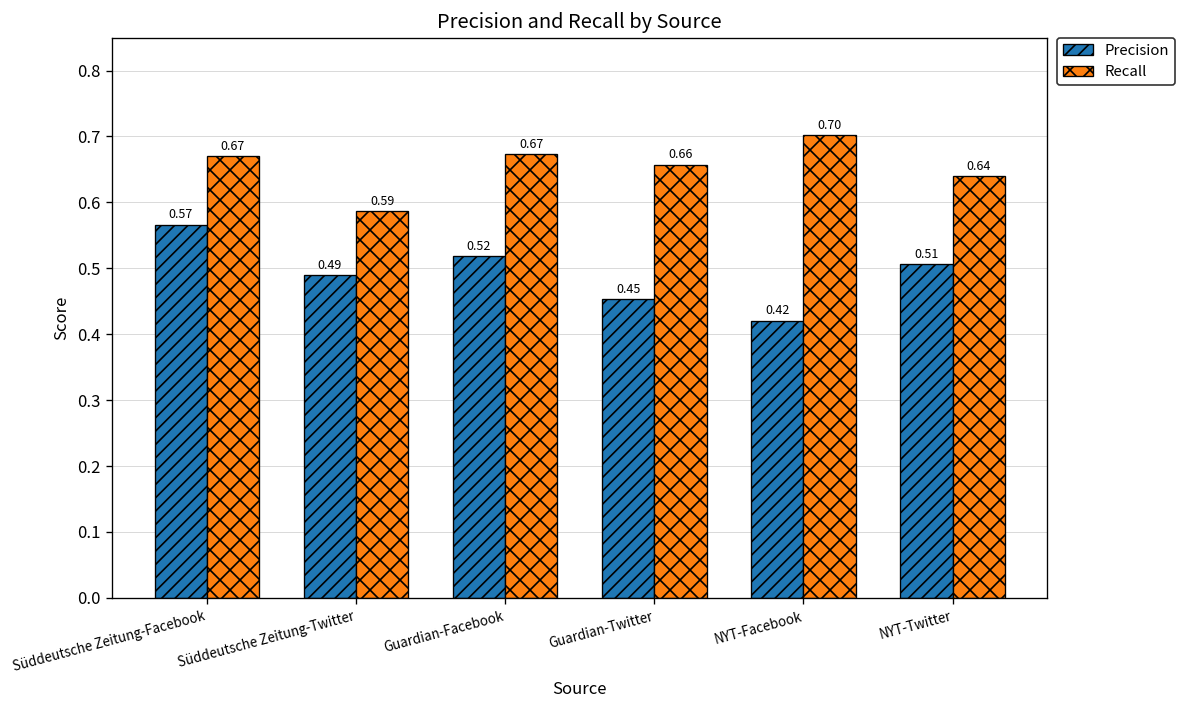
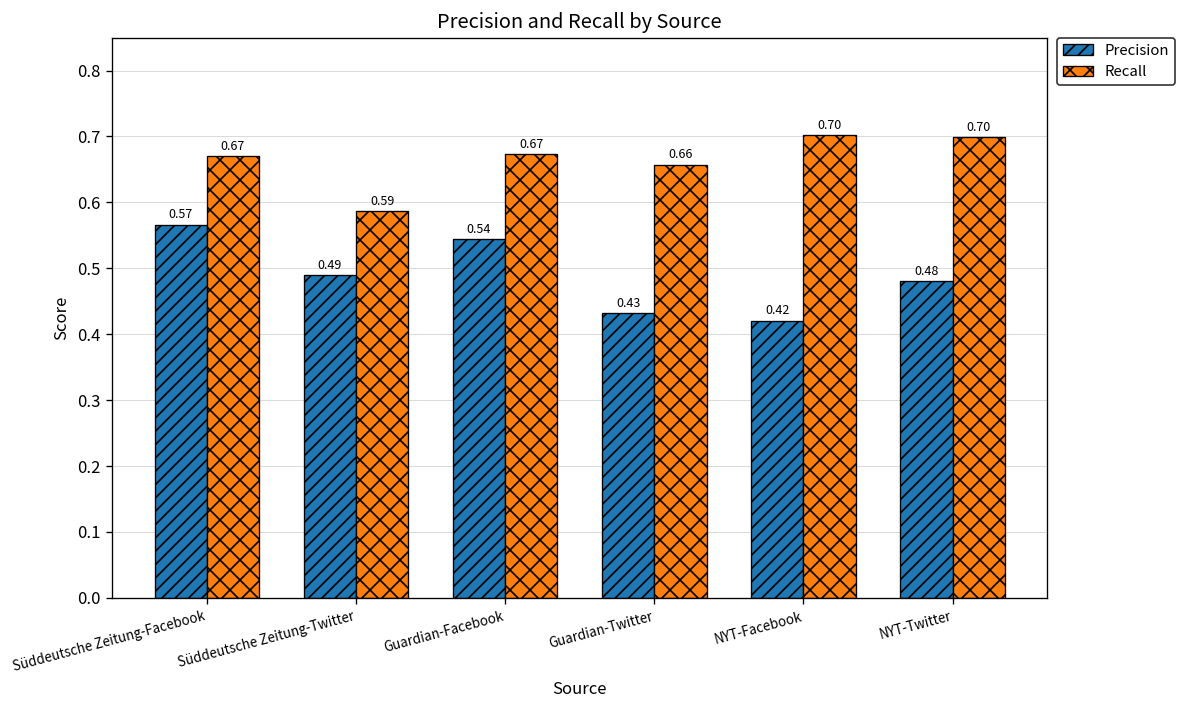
Precision, Guardian-Facebook: 0.52 -> 0.54
Precision, Guardian-Twitter: 0.45 -> 0.43
Precision, NYT-Twitter: 0.51 -> 0.48
Recall, NYT-Twitter: 0.64 -> 0.70
